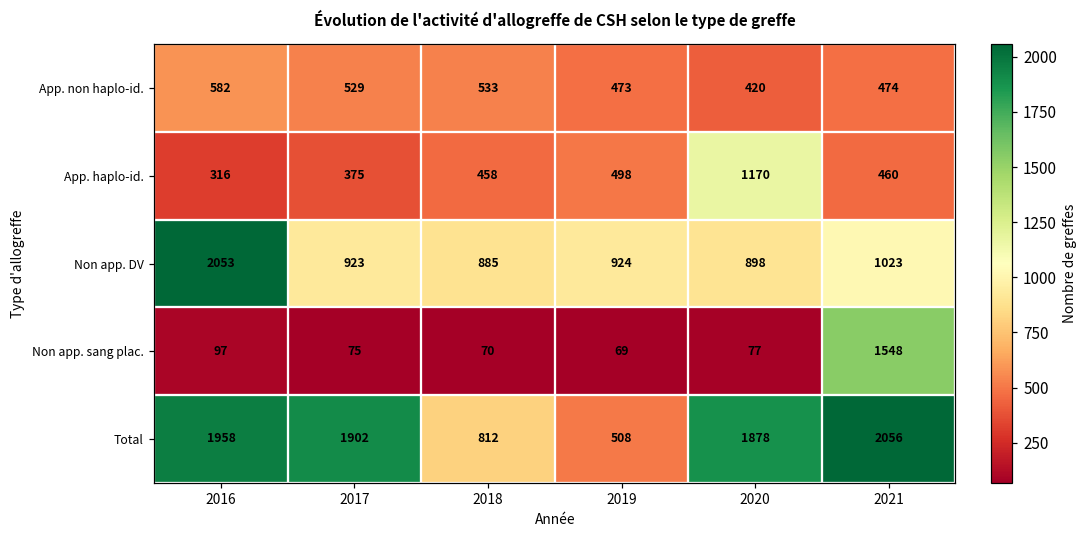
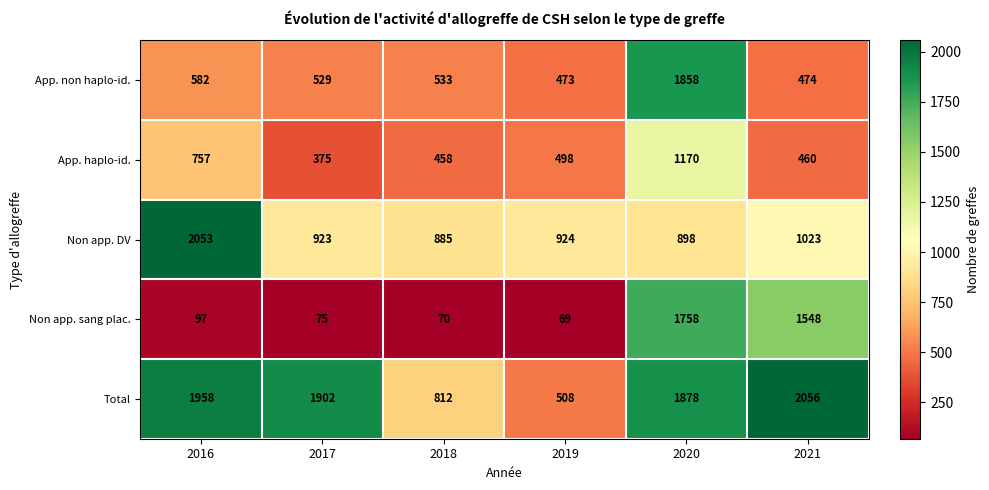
App. non haplo-id., 2020: 420 -> 1858
App. haplo-id., 2016: 316 -> 757
Non app. sang plac., 2020: 77 -> 1758
